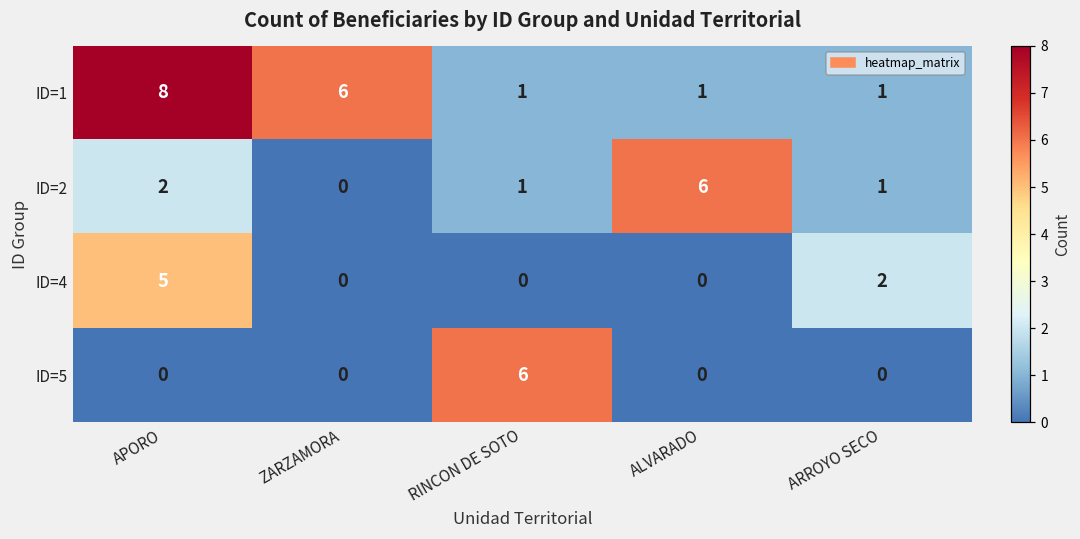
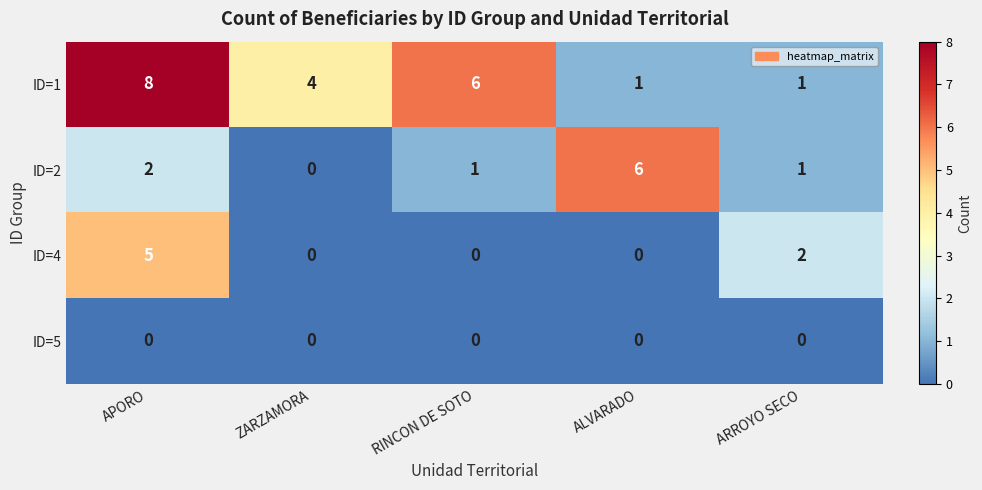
ID=1, ZARZAMORA: 6 -> 4
ID=1, RINCON DE SOTO: 1 -> 6
ID=5, RINCON DE SOTO: 6 -> 0
